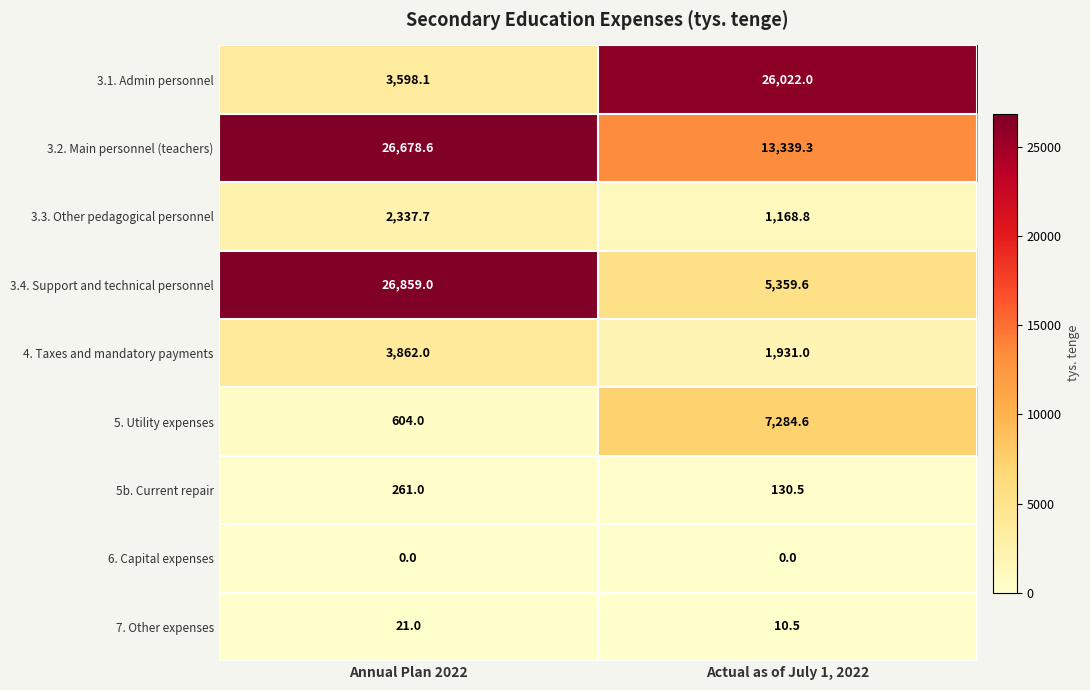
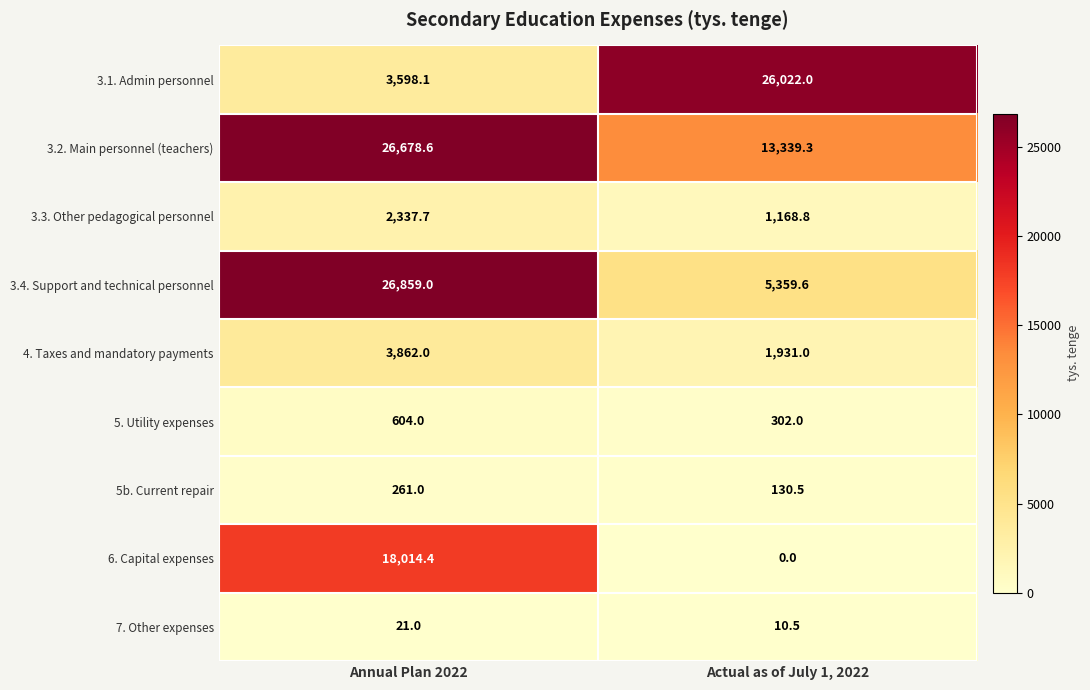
5. Utility expenses, Actual as of July 1, 2022: 7,284.6 -> 302.0
6. Capital expenses, Annual Plan 2022: 0.0 -> 18,014.4
